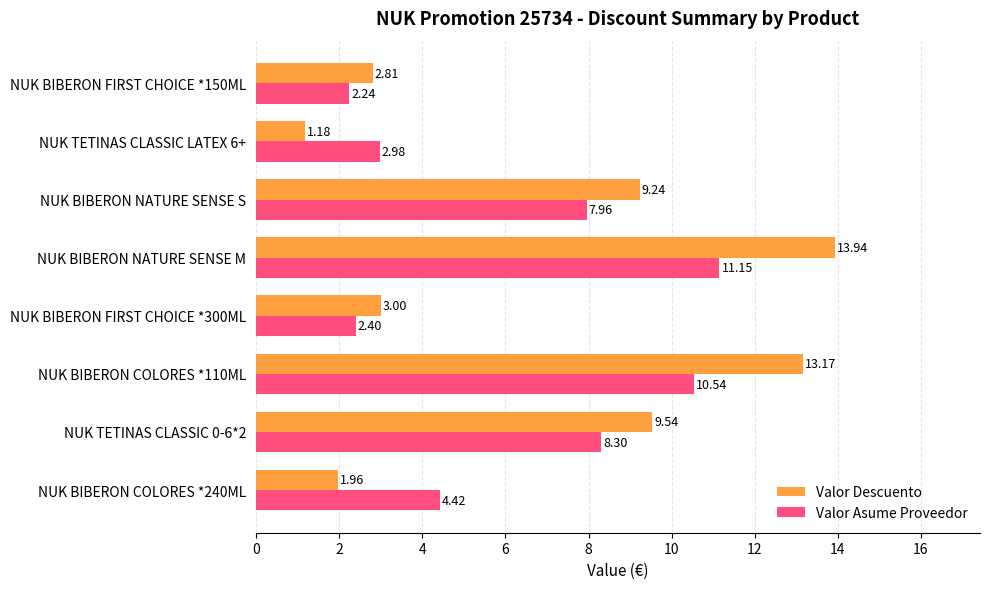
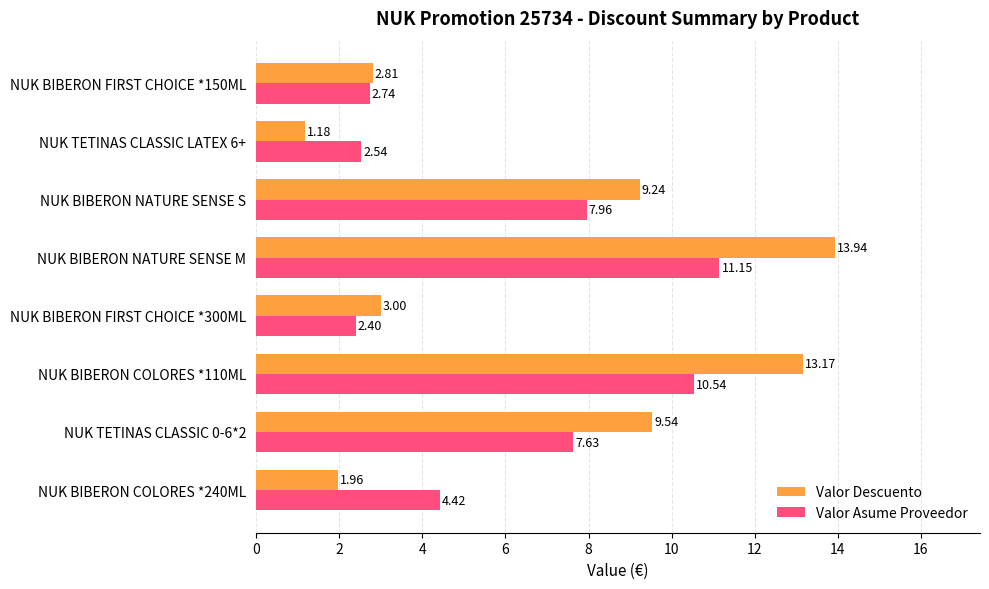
Valor Asume Proveedor, NUK BIBERON FIRST CHOICE *150ML: 2.24 -> 2.74
Valor Asume Proveedor, NUK TETINAS CLASSIC LATEX 6+: 2.98 -> 2.54
Valor Asume Proveedor, NUK TETINAS CLASSIC 0-6*2: 8.30 -> 7.63
